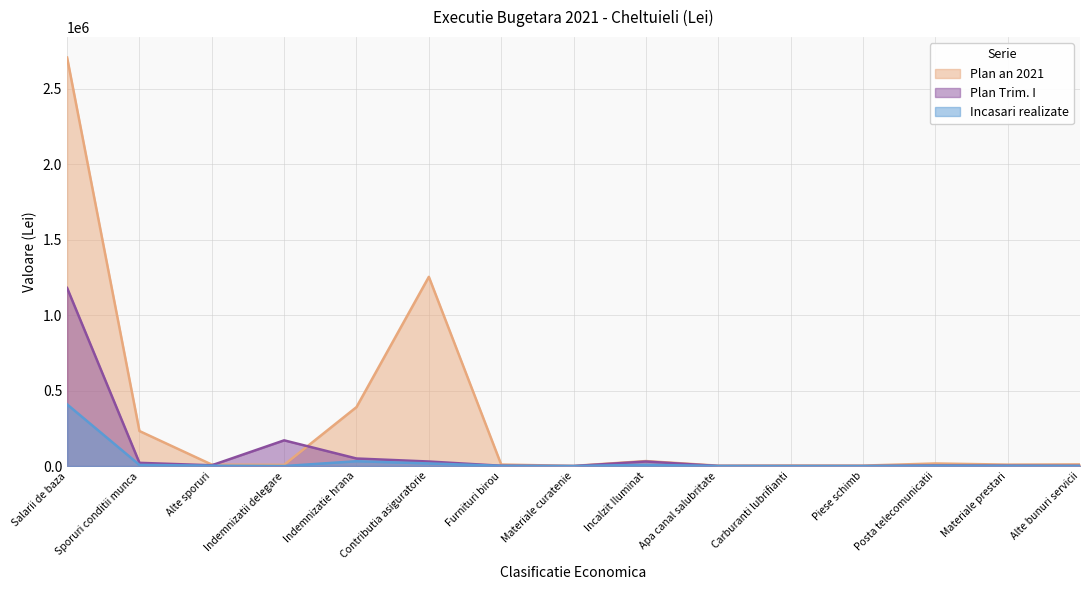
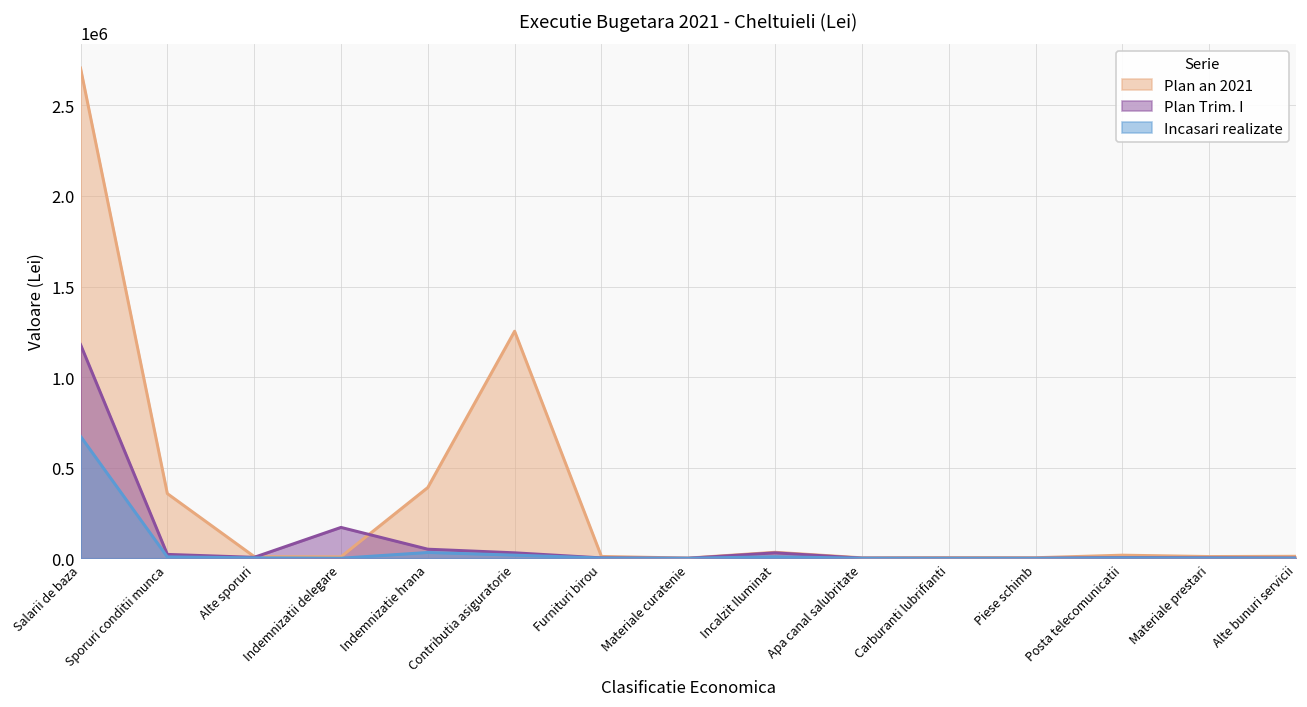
Incasari realizate, Salarii de baza: 410000 -> 670000
Plan an 2021, Sporuri conditii munca: 230000 -> 360000
